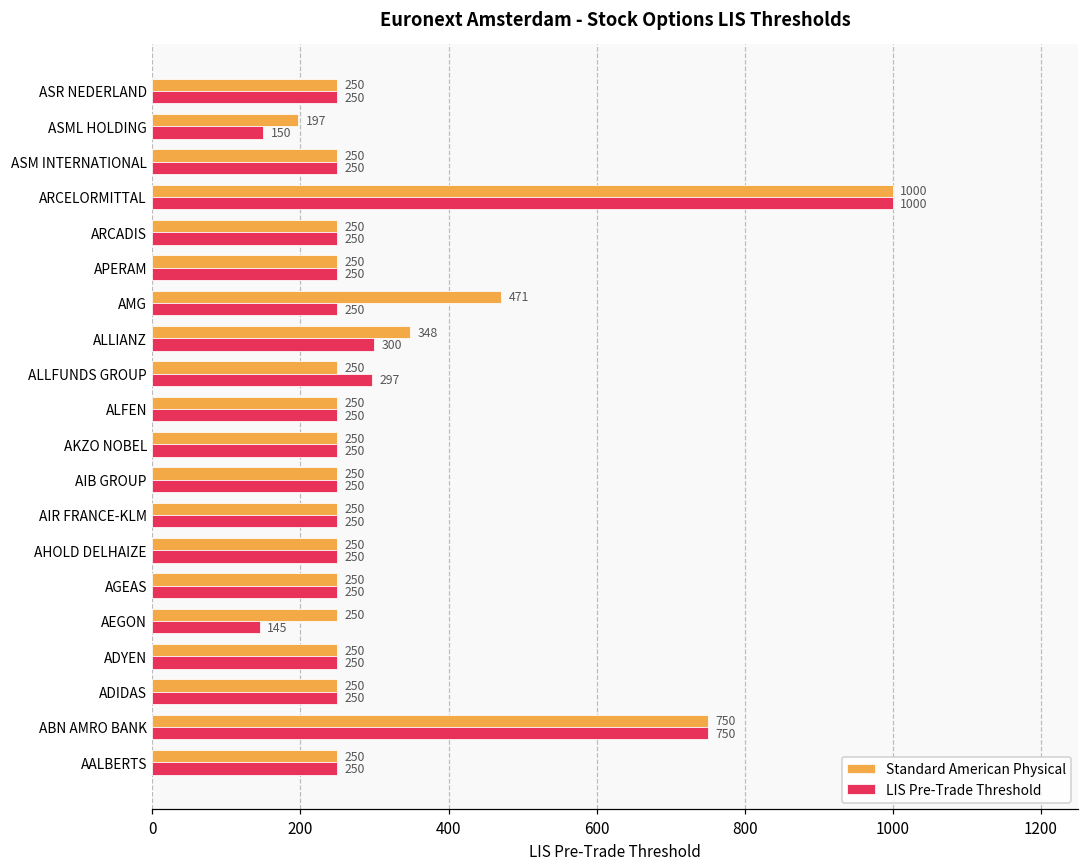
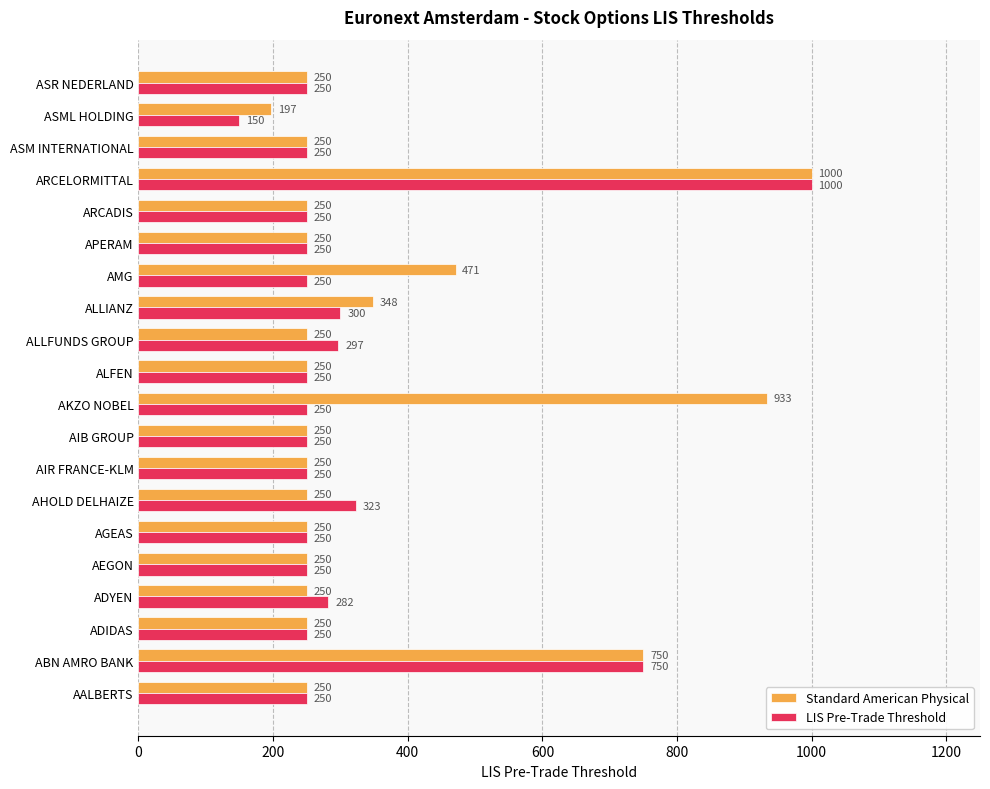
Standard American Physical, AKZO NOBEL: 250 -> 933
LIS Pre-Trade Threshold, AHOLD DELHAIZE: 250 -> 323
LIS Pre-Trade Threshold, AEGON: 145 -> 250
LIS Pre-Trade Threshold, ADYEN: 250 -> 282
